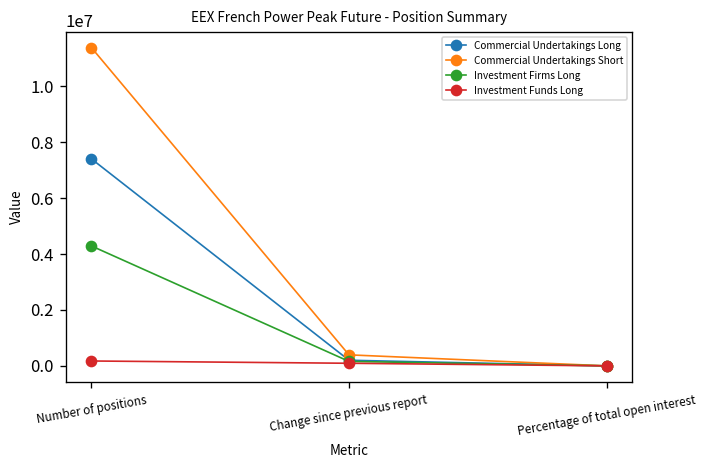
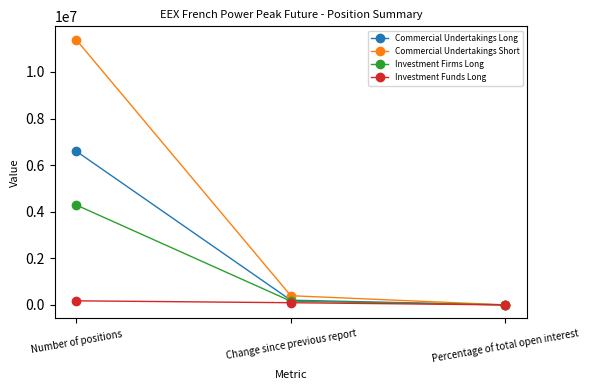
Commercial Undertakings Long, Number of positions: 7400000 -> 6600000
